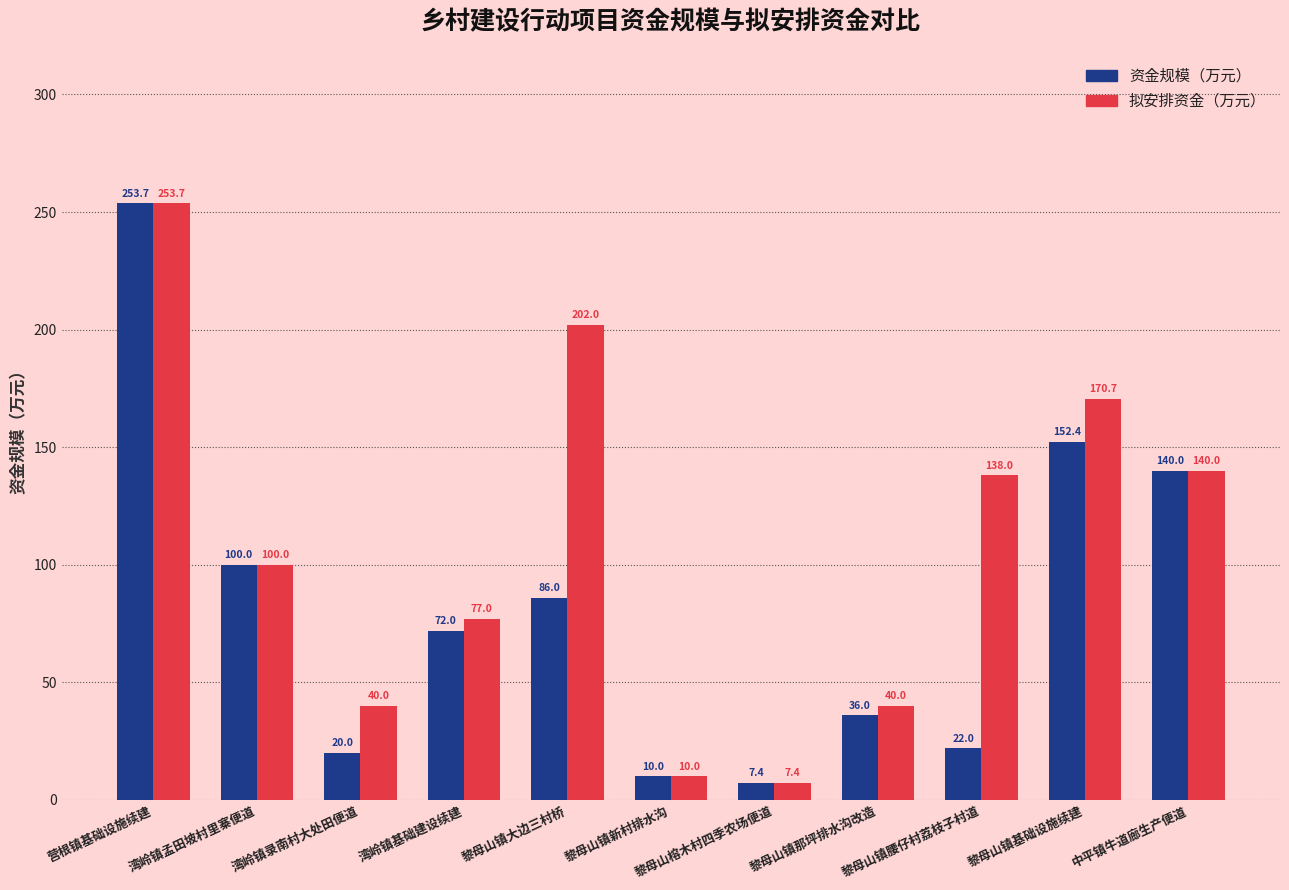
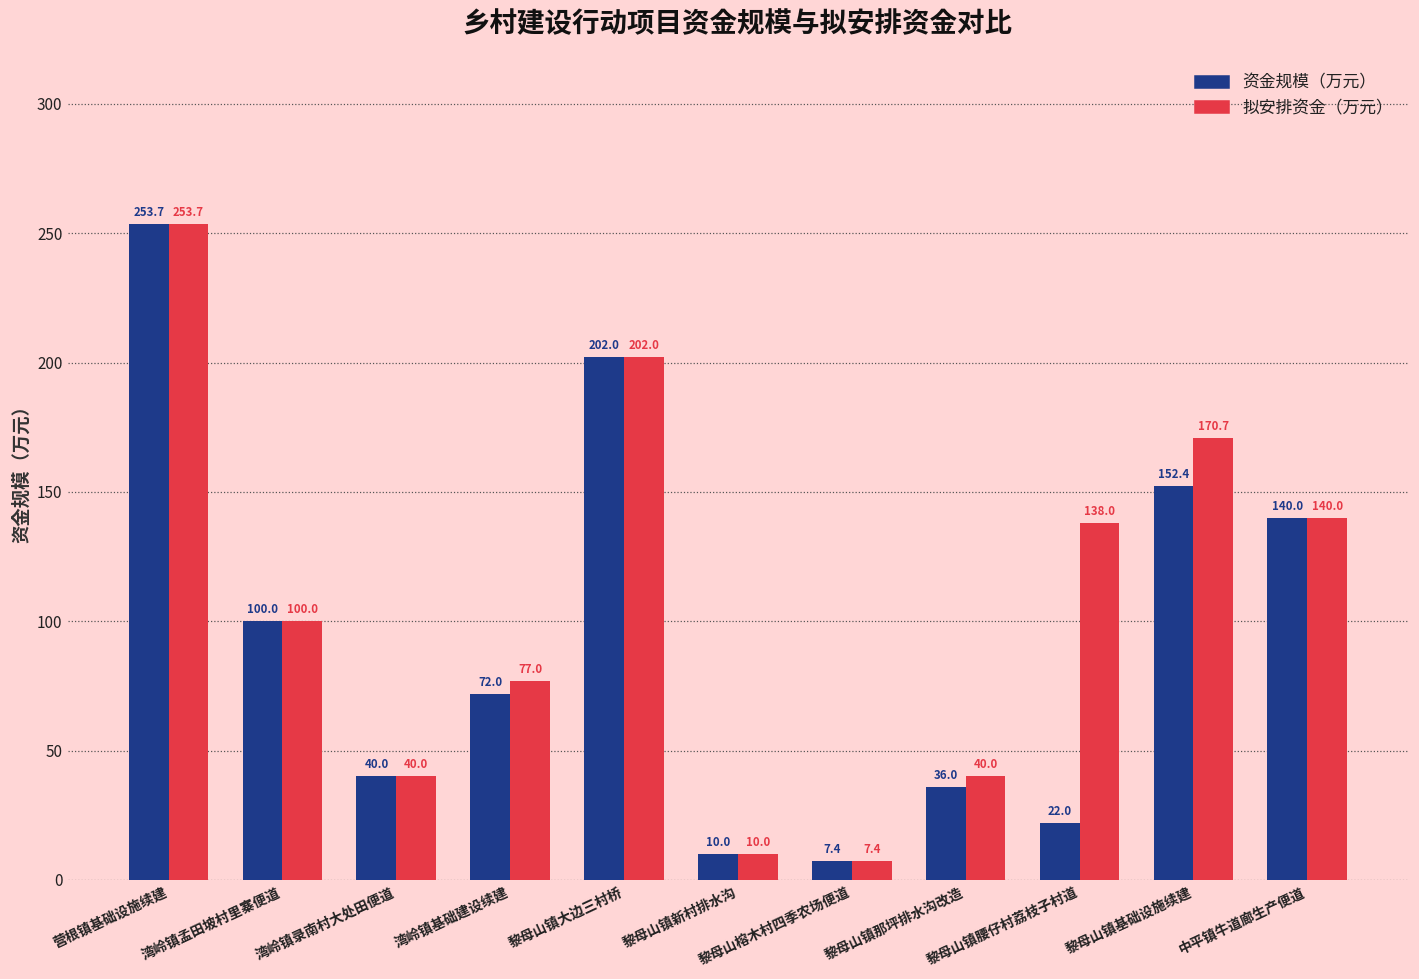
资金规模（万元）, 湾岭镇录南村大处田便道: 20.0 -> 40.0
资金规模（万元）, 黎母山镇大边三村桥: 86.0 -> 202.0
